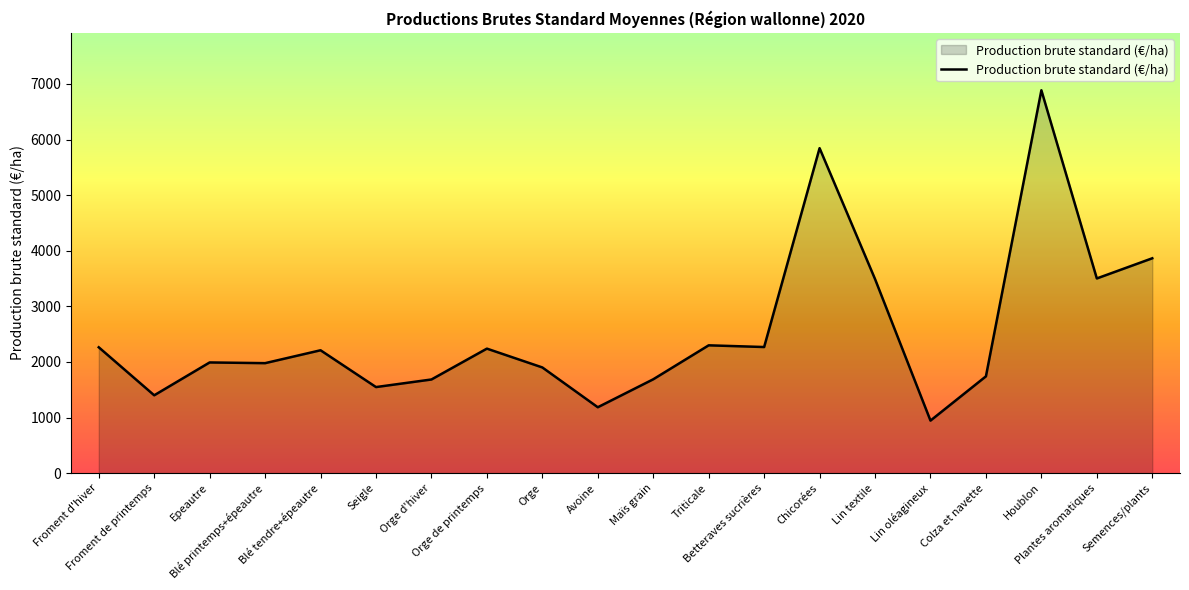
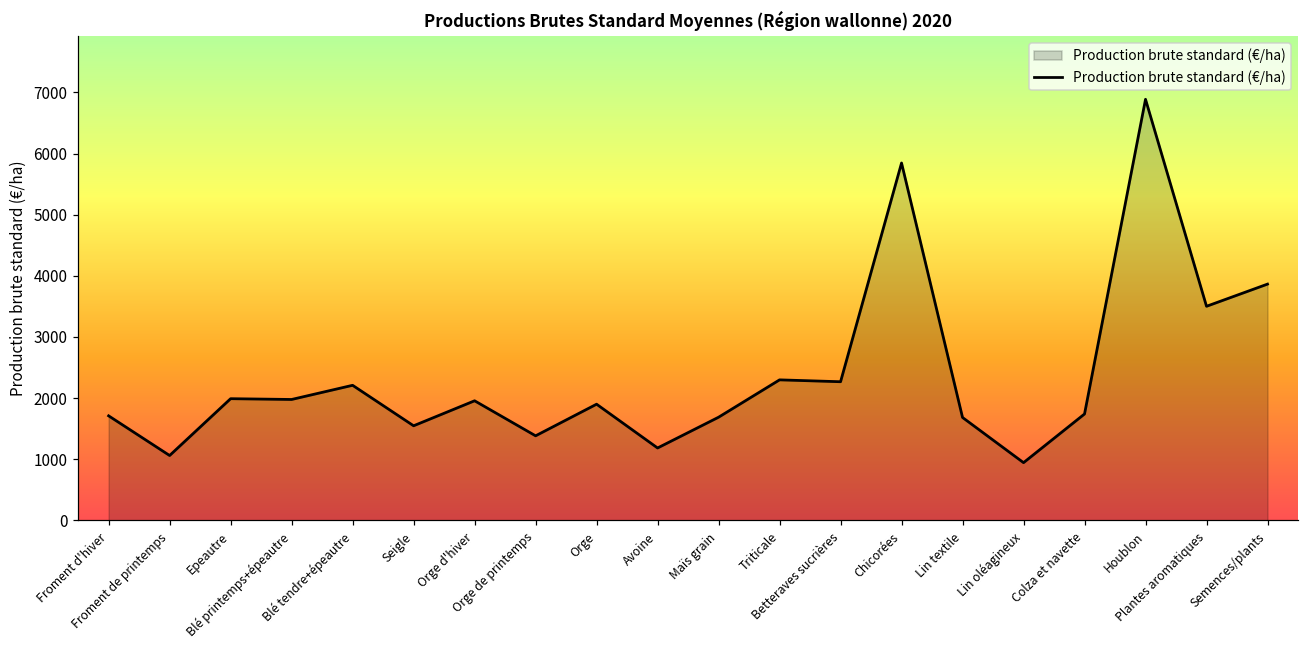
Froment d'hiver: 2300 -> 1700
Froment de printemps: 1400 -> 1100
Orge d'hiver: 1700 -> 2000
Orge de printemps: 2200 -> 1400
Lin textile: 3500 -> 1700
